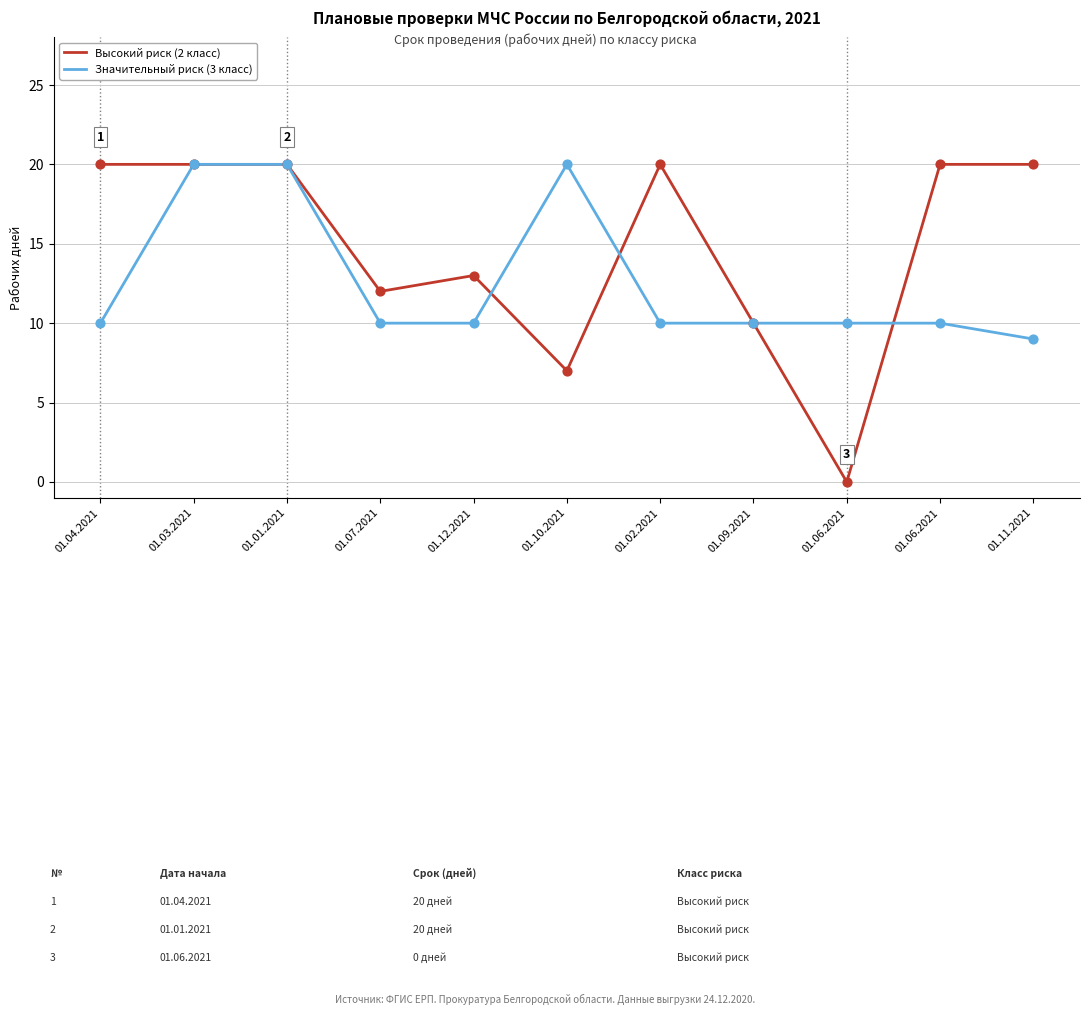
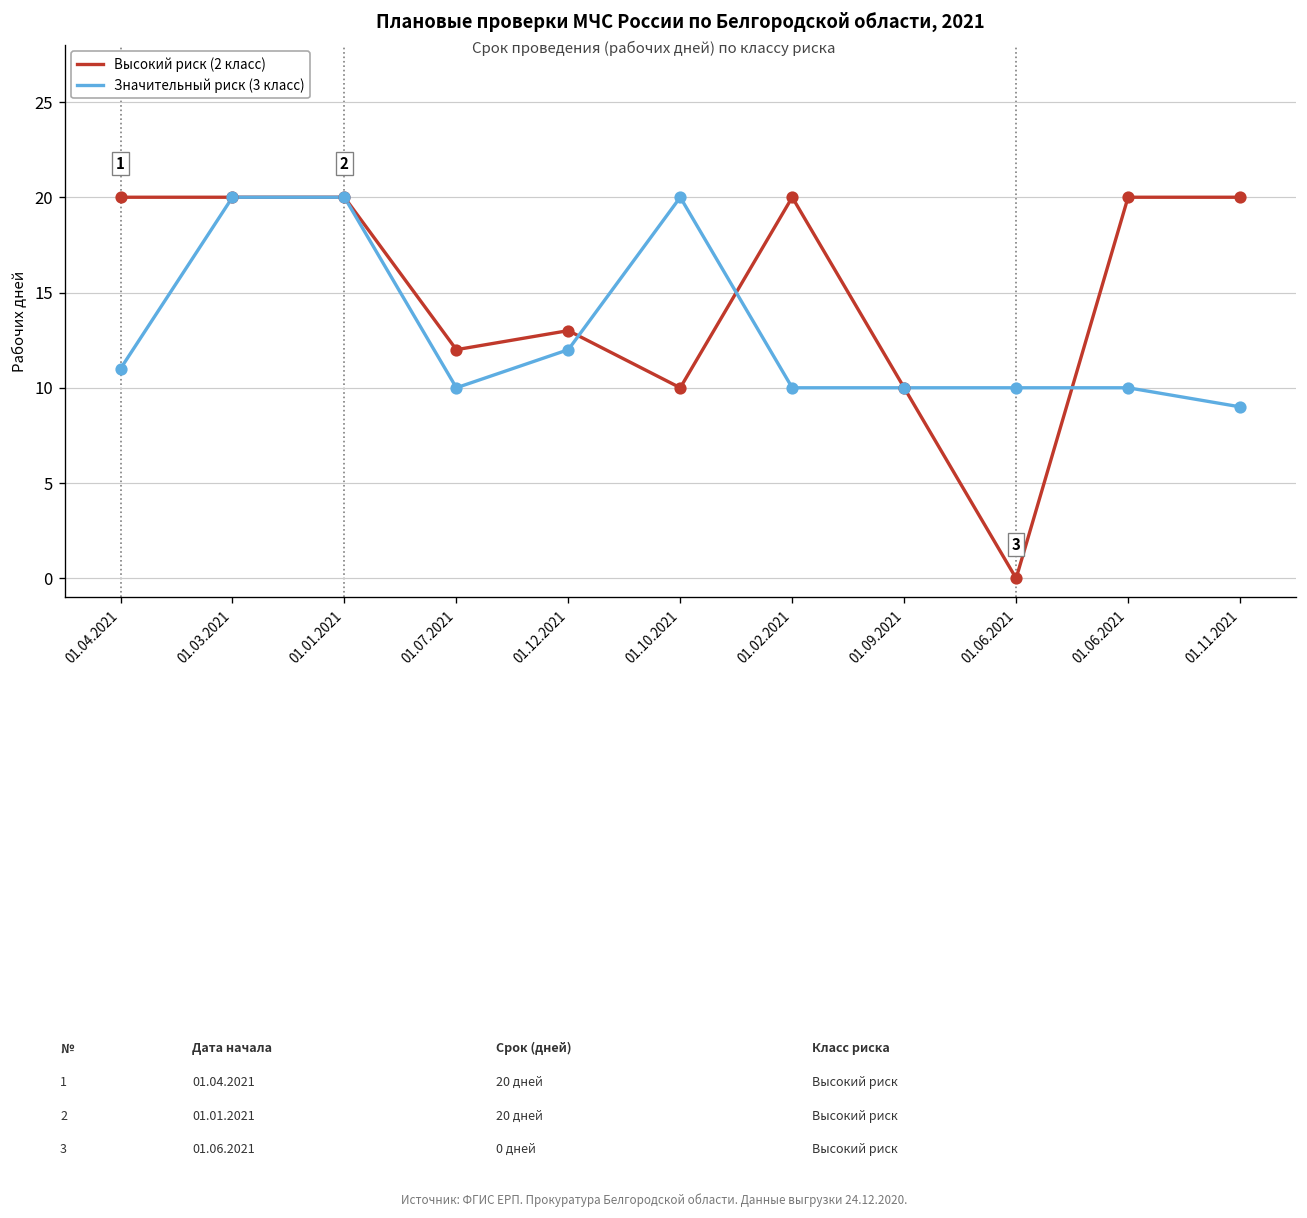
Значительный риск (3 класс), 01.04.2021: 10 -> 11
Значительный риск (3 класс), 01.12.2021: 10 -> 12
Высокий риск (2 класс), 01.10.2021: 7 -> 10
